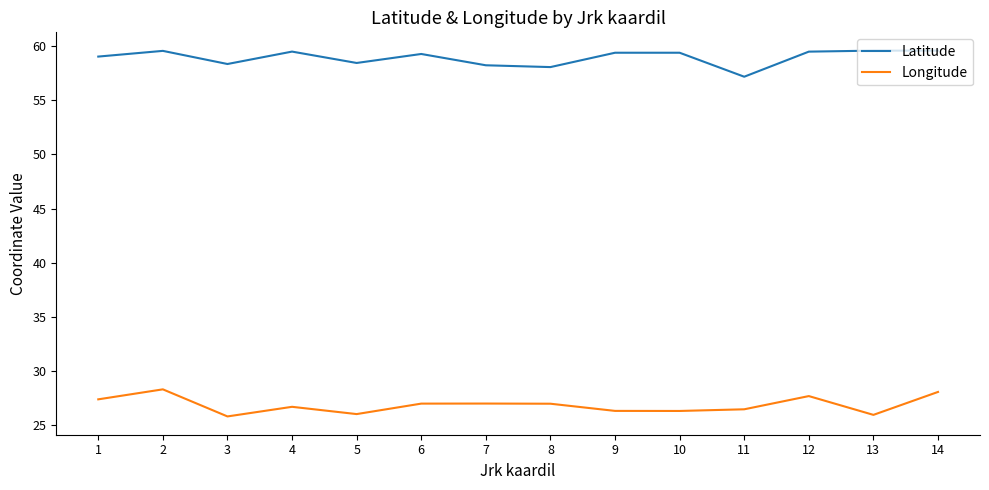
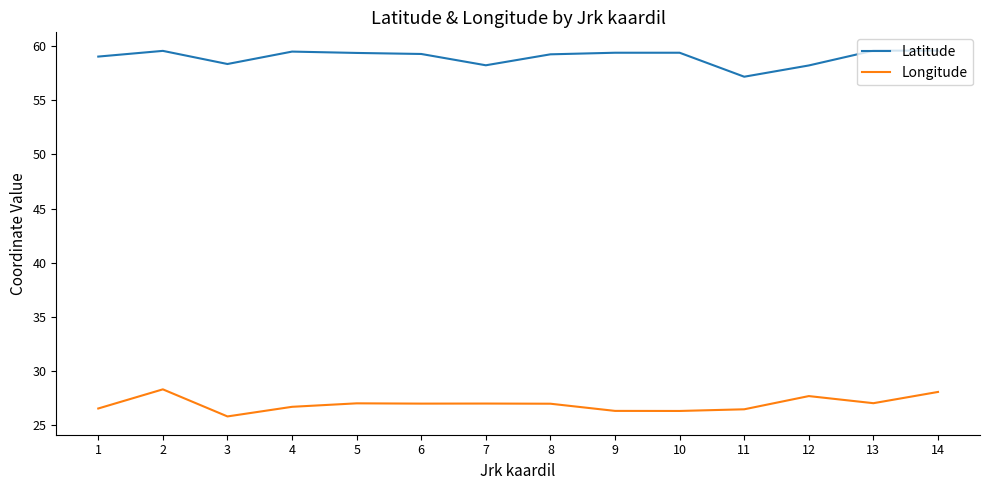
Longitude, 1: 27.4 -> 26.6
Latitude, 5: 58.4 -> 59.4
Longitude, 5: 26.0 -> 27.0
Latitude, 8: 58.1 -> 59.2
Latitude, 12: 59.5 -> 58.2
Longitude, 13: 26.0 -> 27.0
